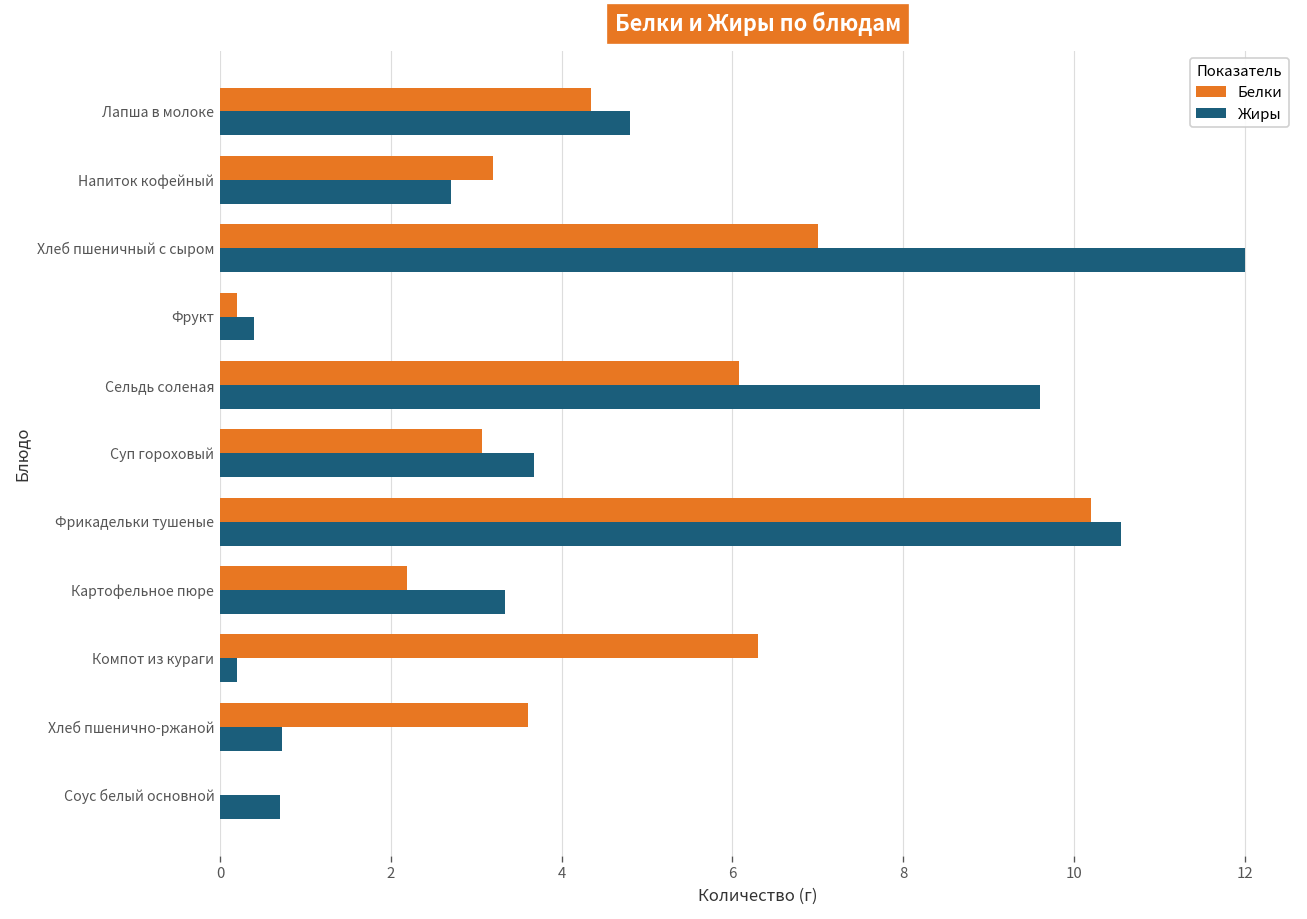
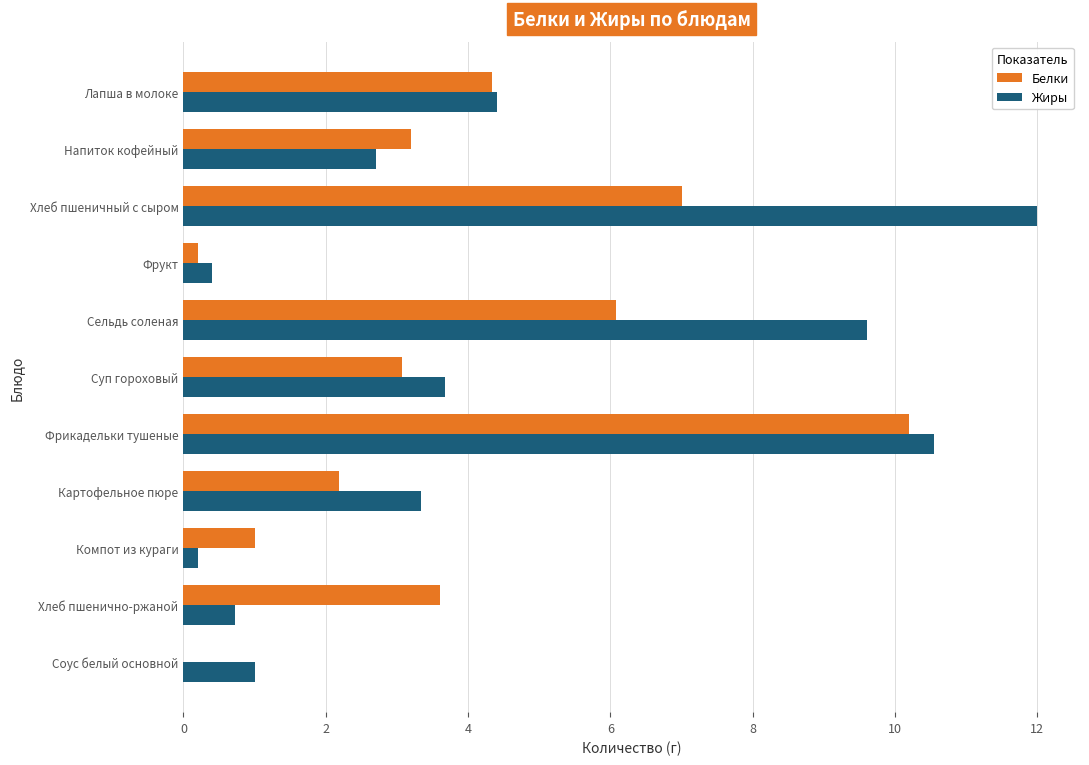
Жиры, Лапша в молоке: 4.8 -> 4.4
Белки, Компот из кураги: 6.3 -> 1.0
Жиры, Соус белый основной: 0.7 -> 1.0
